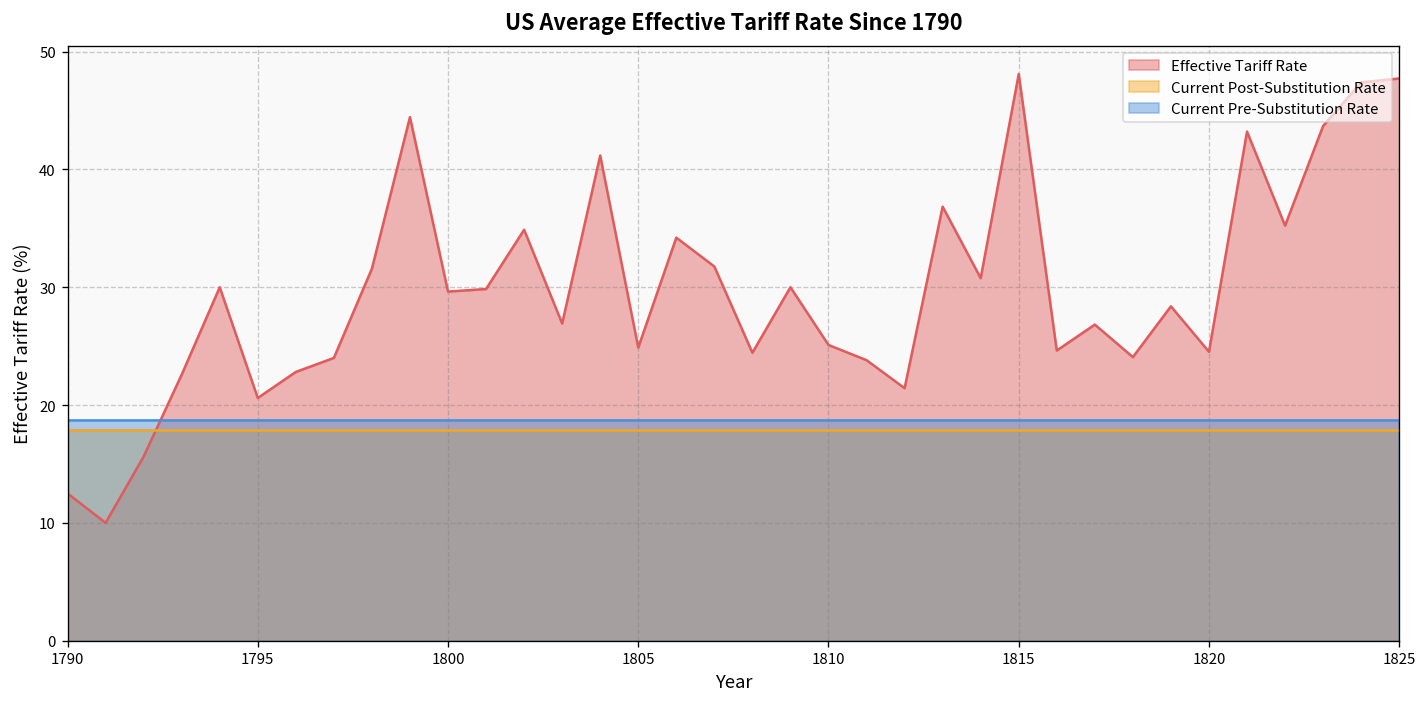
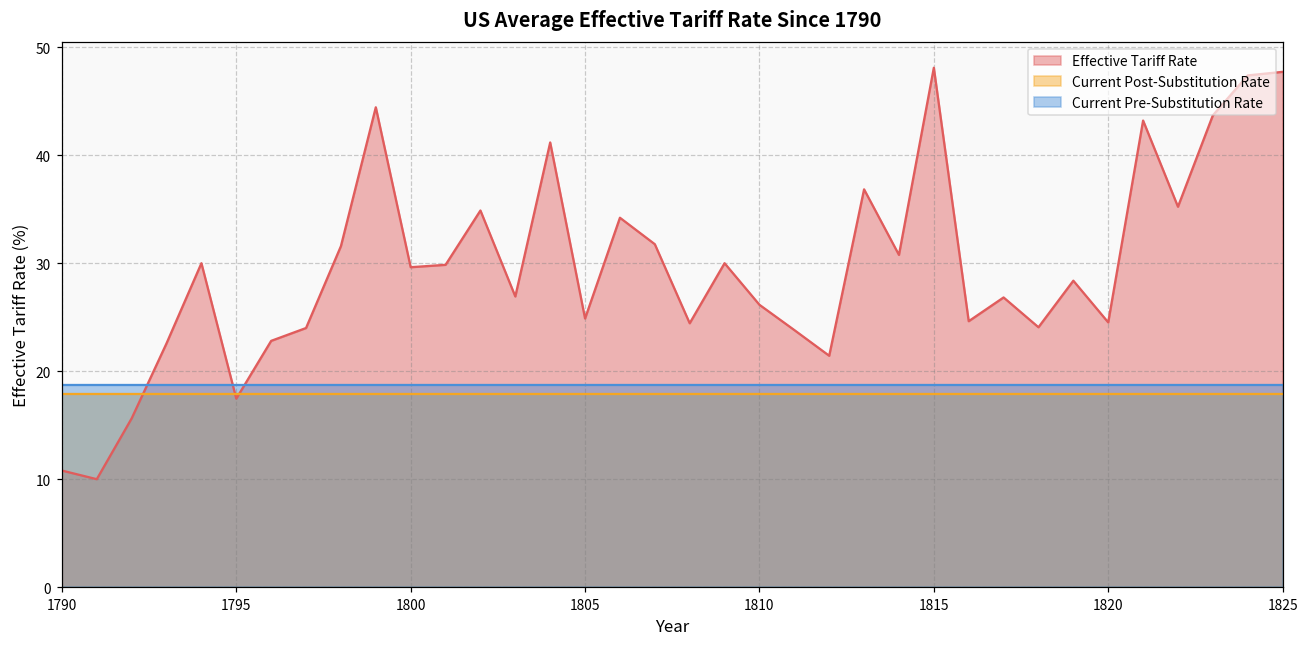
Effective Tariff Rate, 1790: 13 -> 11
Effective Tariff Rate, 1795: 21 -> 17
Effective Tariff Rate, 1810: 25 -> 26
